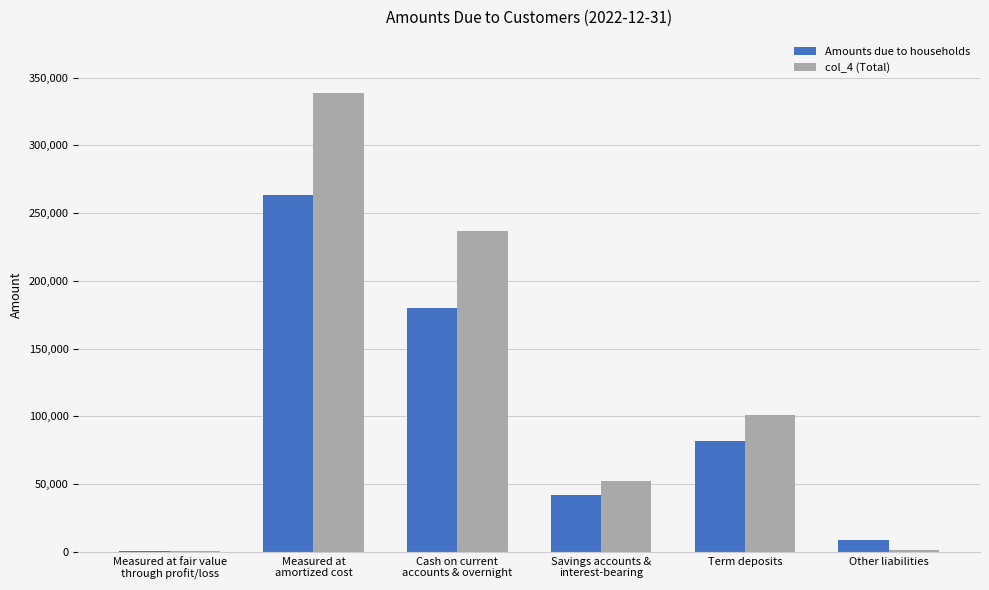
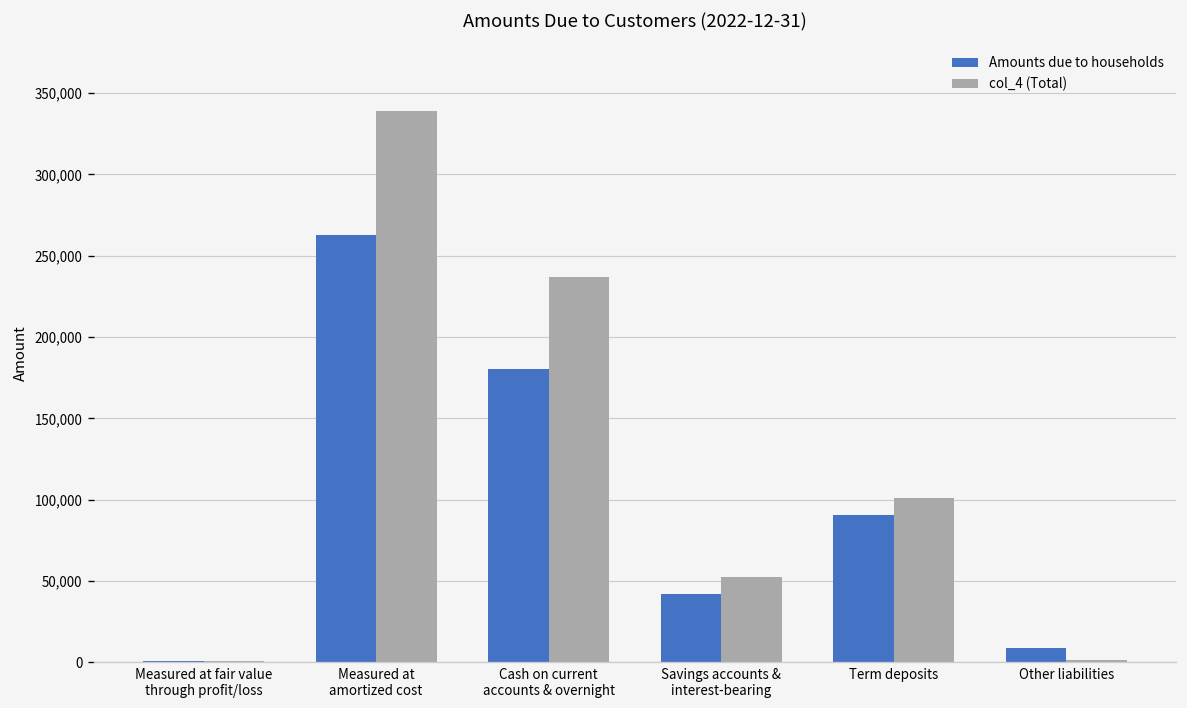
Amounts due to households, Term deposits: 82,000 -> 91,000
